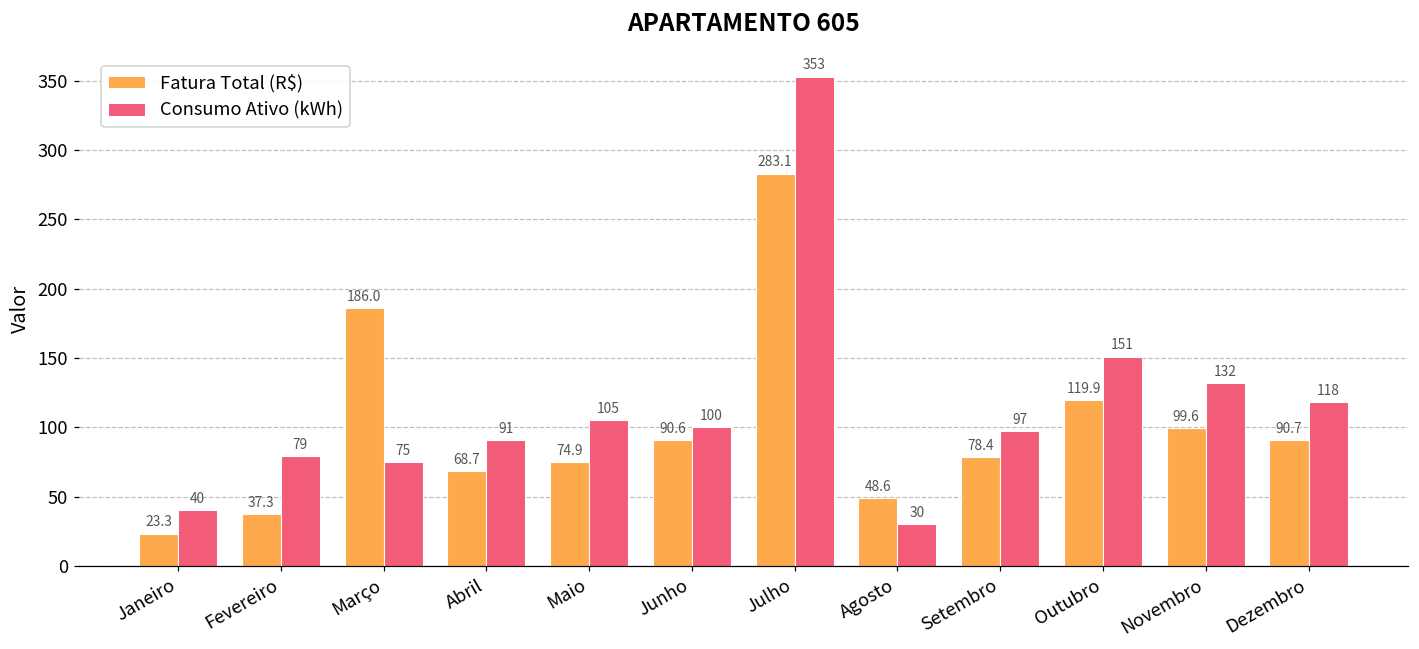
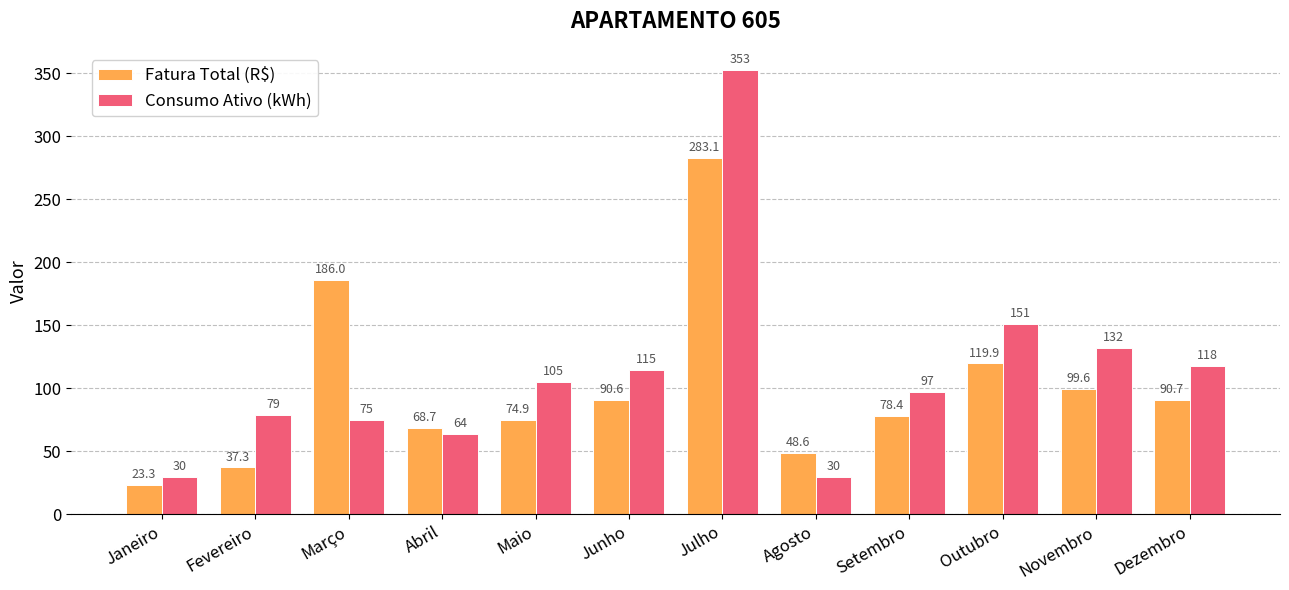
Consumo Ativo (kWh), Janeiro: 40 -> 30
Consumo Ativo (kWh), Abril: 91 -> 64
Consumo Ativo (kWh), Junho: 100 -> 115
